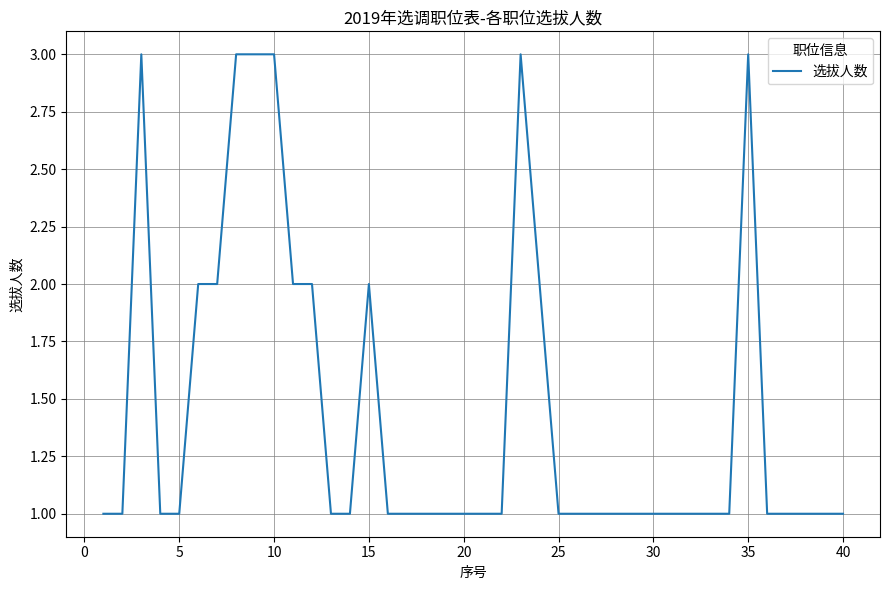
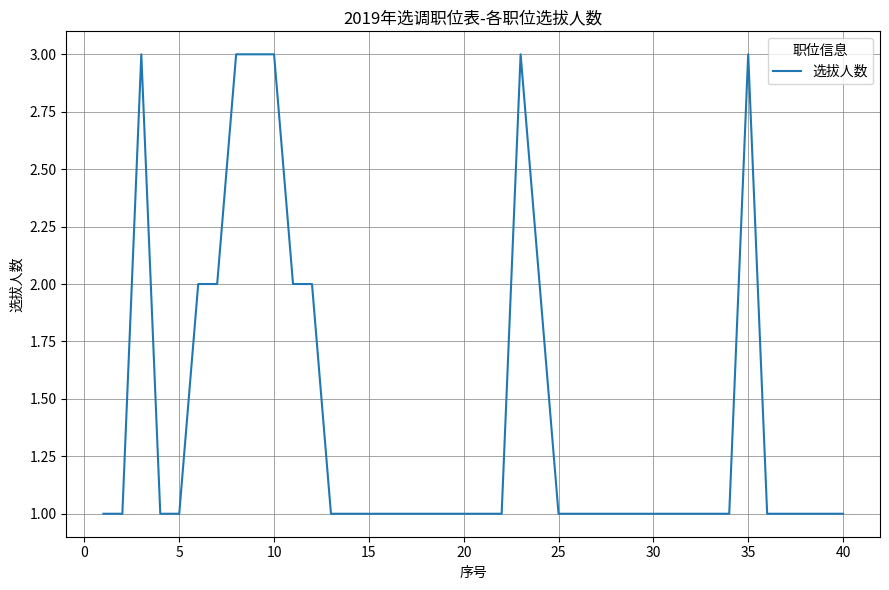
15: 2 -> 1
